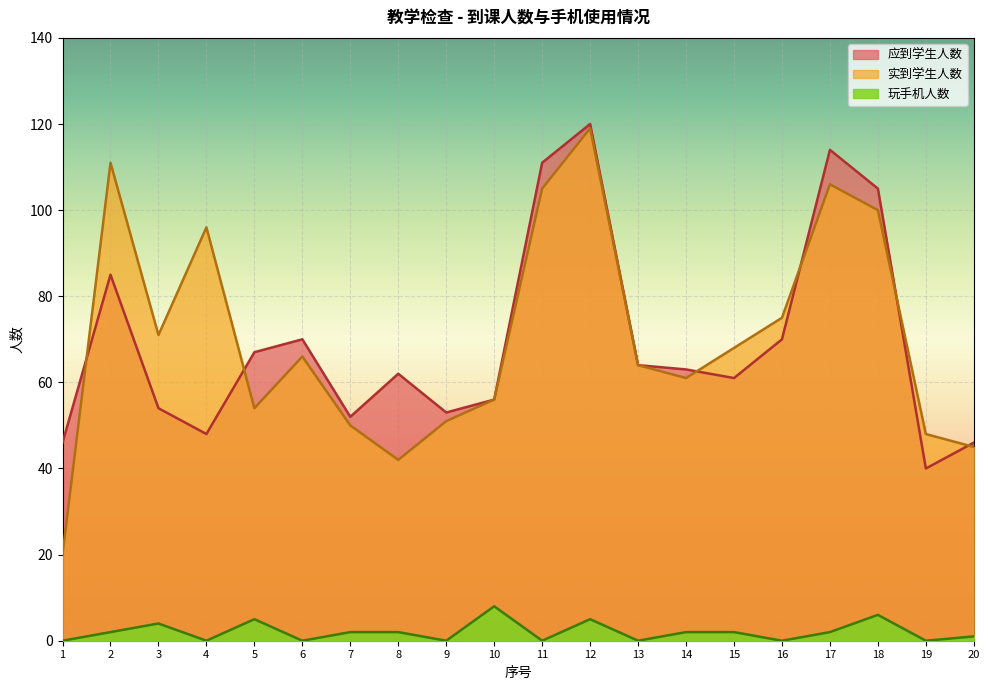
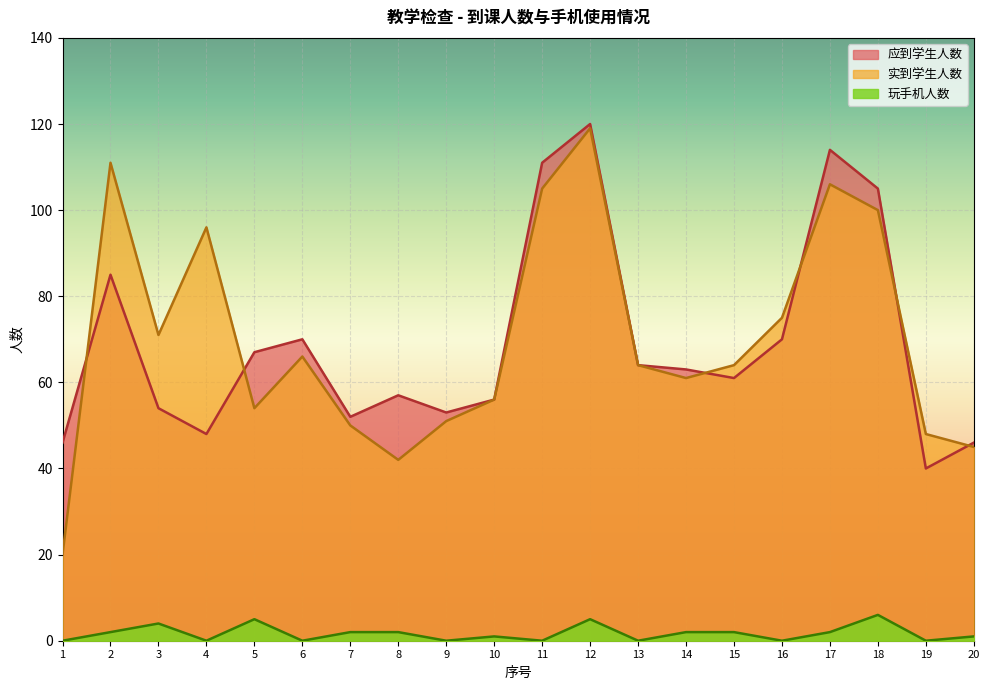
应到学生人数, 8: 62 -> 57
玩手机人数, 10: 8 -> 1
实到学生人数, 15: 68 -> 64
